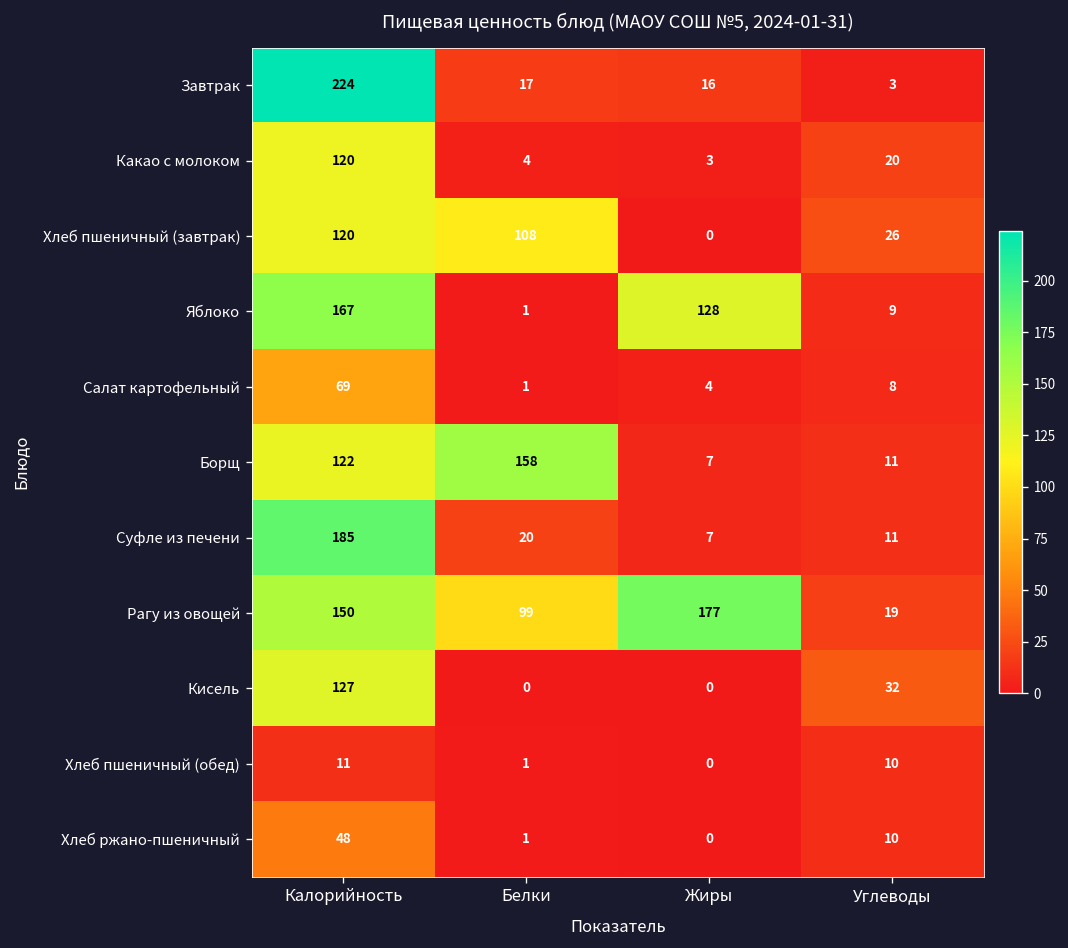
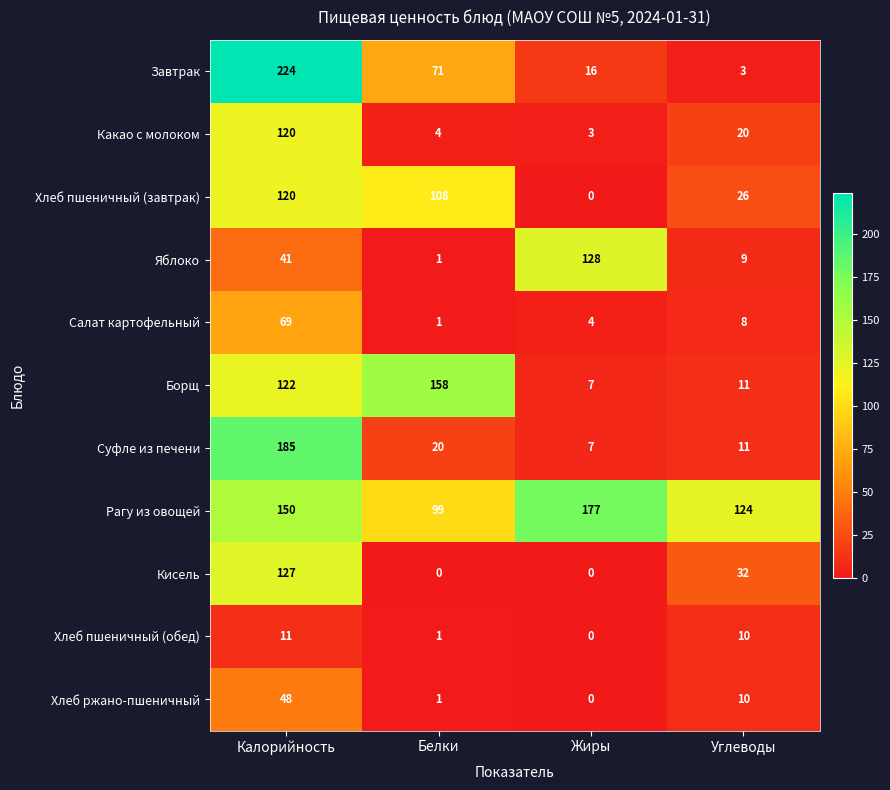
Завтрак, Белки: 17 -> 71
Яблоко, Калорийность: 167 -> 41
Рагу из овощей, Углеводы: 19 -> 124
